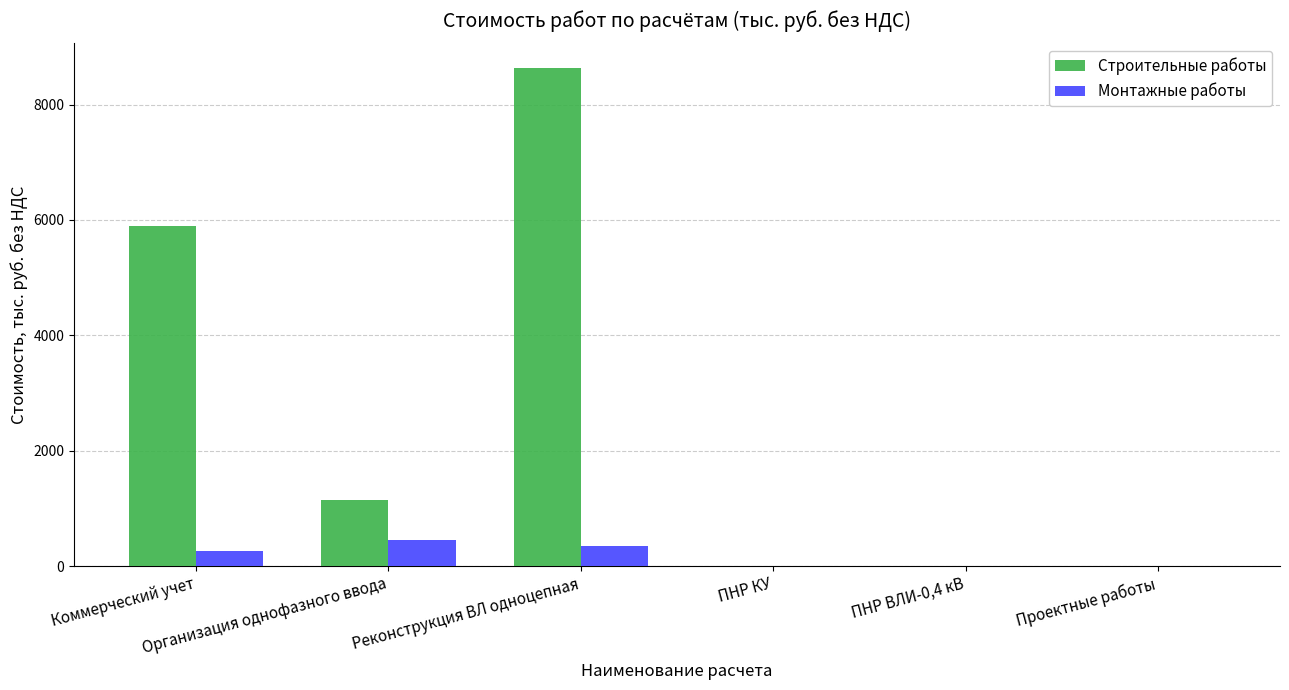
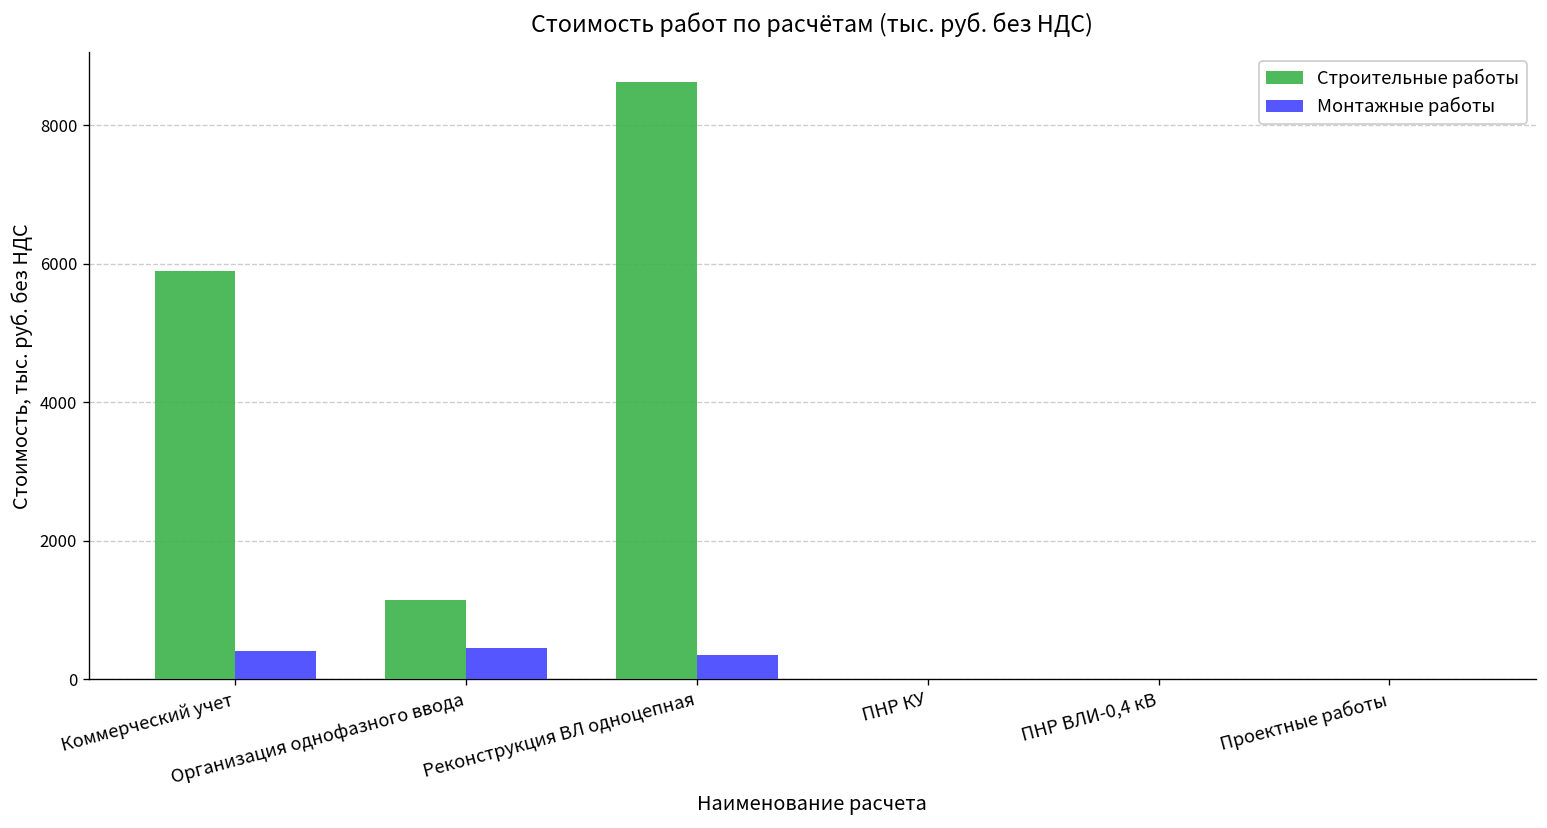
Монтажные работы, Коммерческий учет: 300 -> 400
